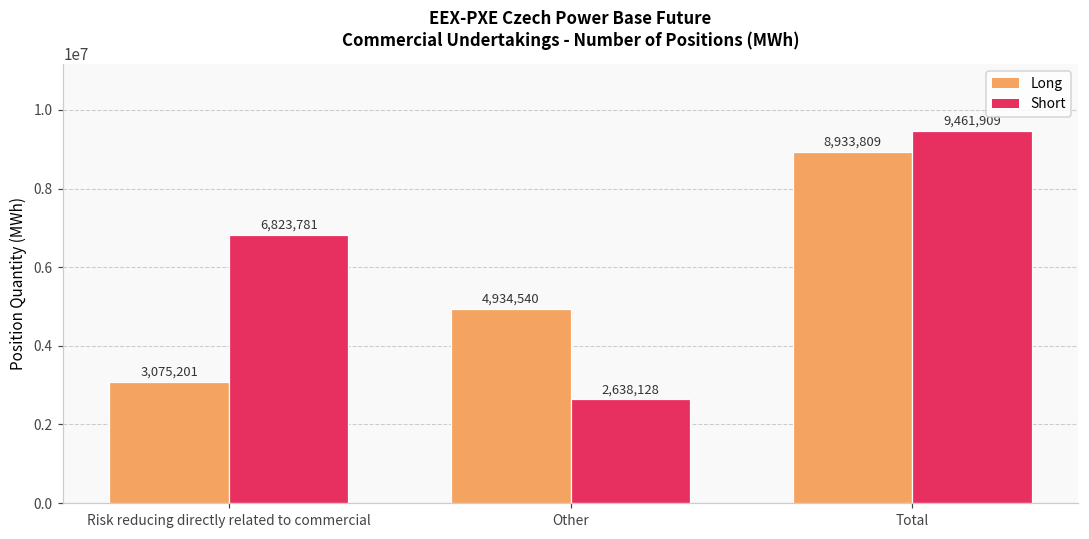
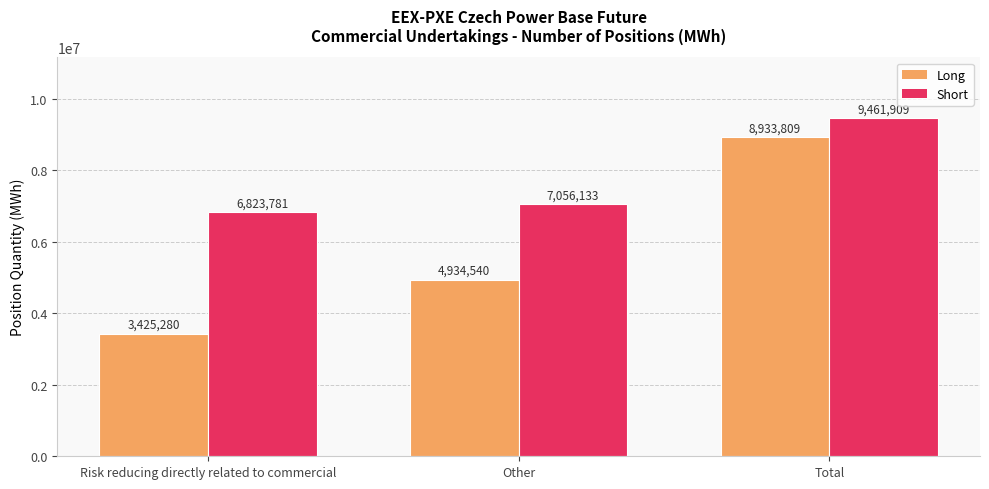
Long, Risk reducing directly related to commercial: 3,075,201 -> 3,425,280
Short, Other: 2,638,128 -> 7,056,133
